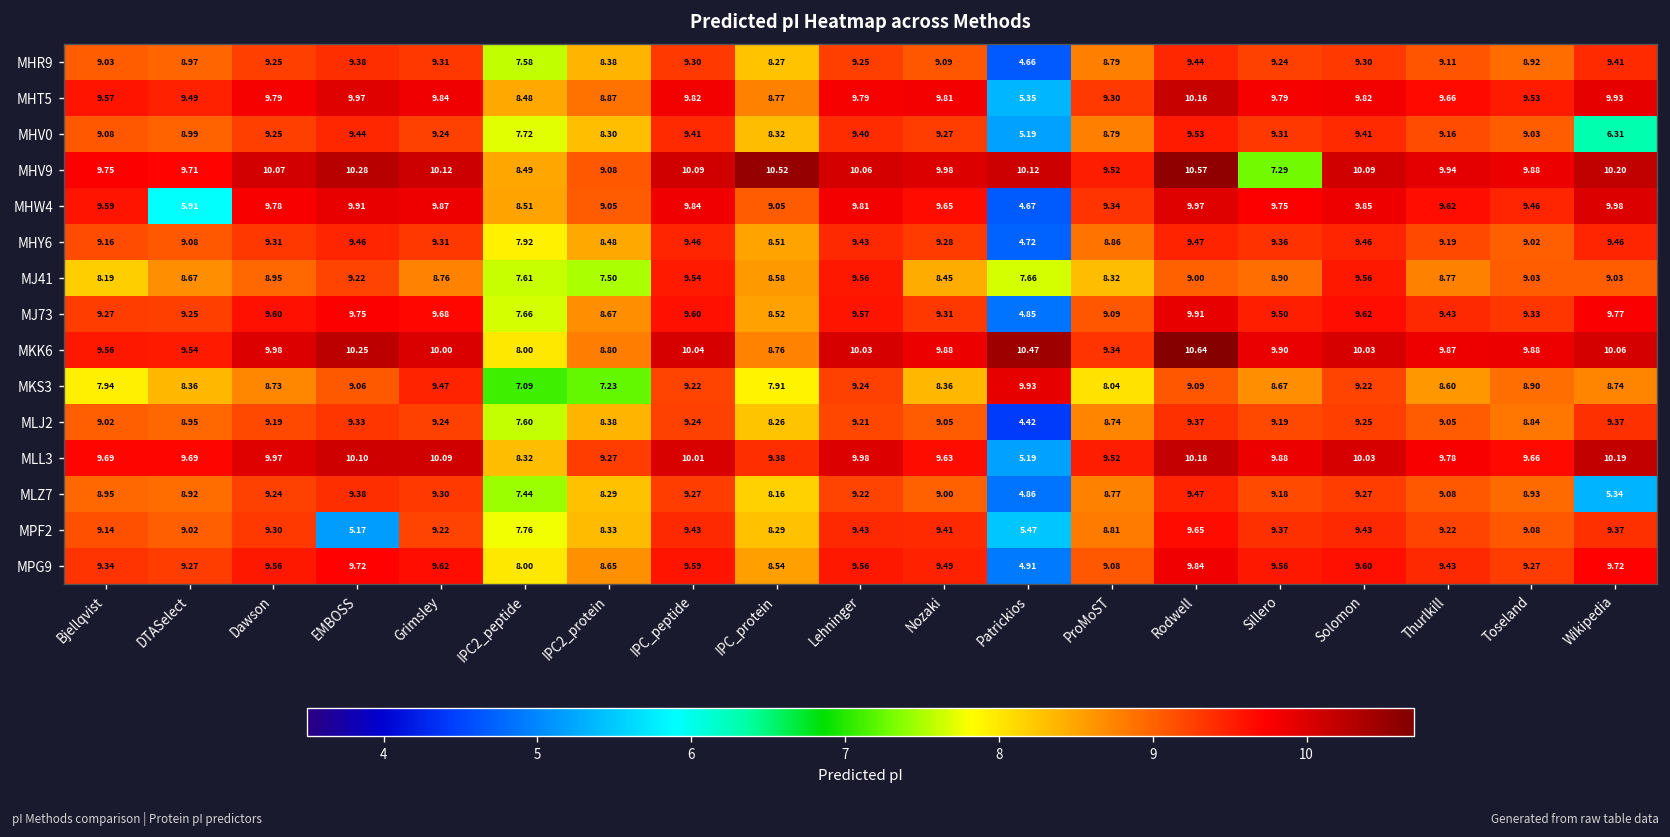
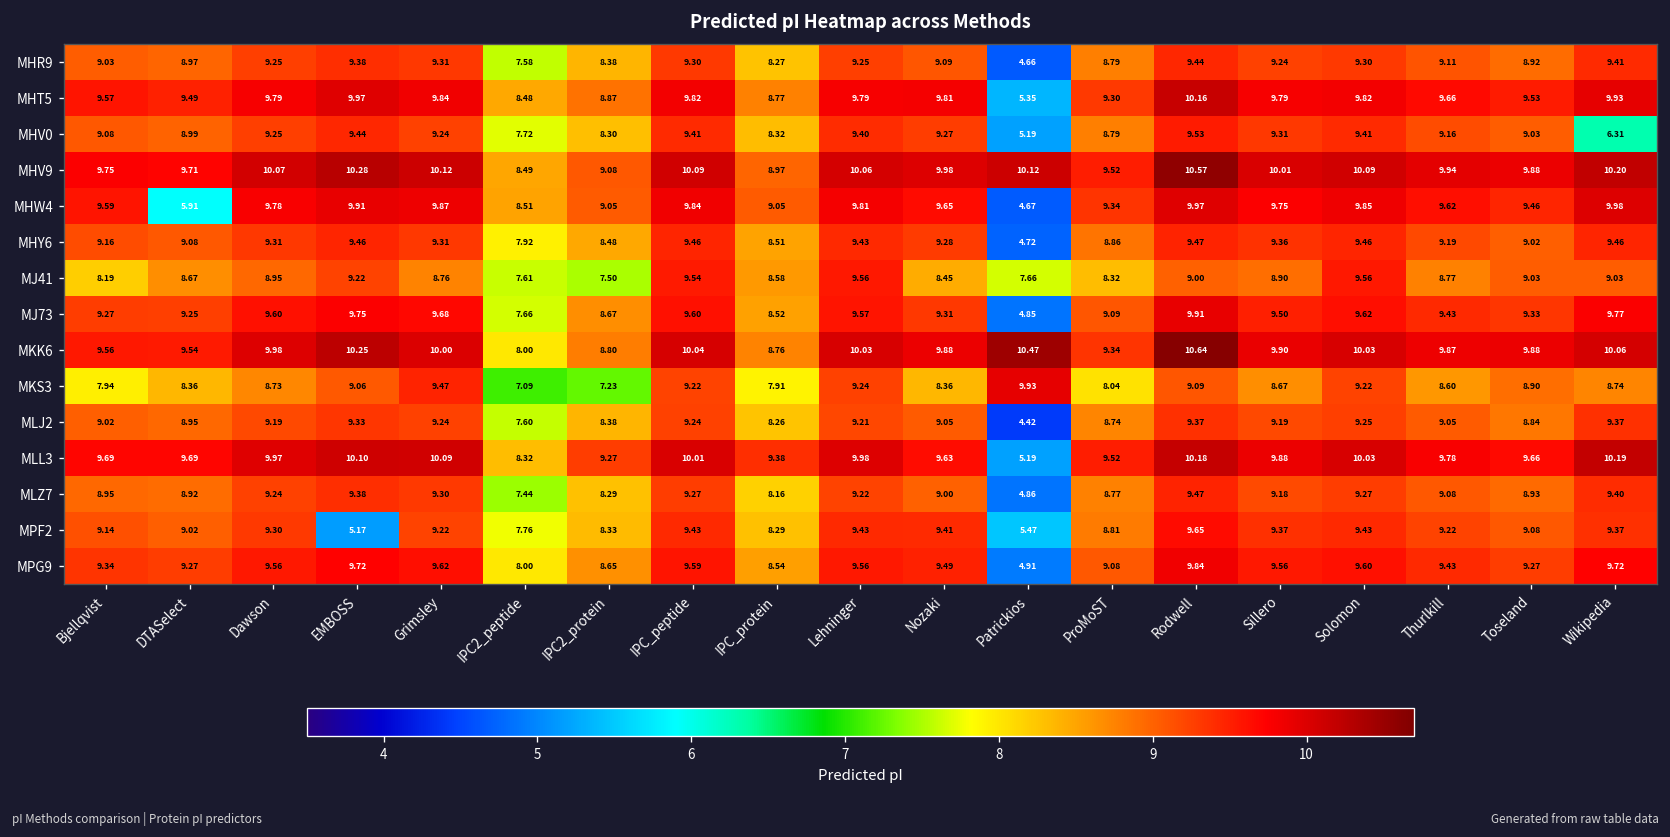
MHV9, IPC_protein: 10.52 -> 8.97
MHV9, Sillero: 7.29 -> 10.01
MLZ7, Wikipedia: 5.34 -> 9.40
